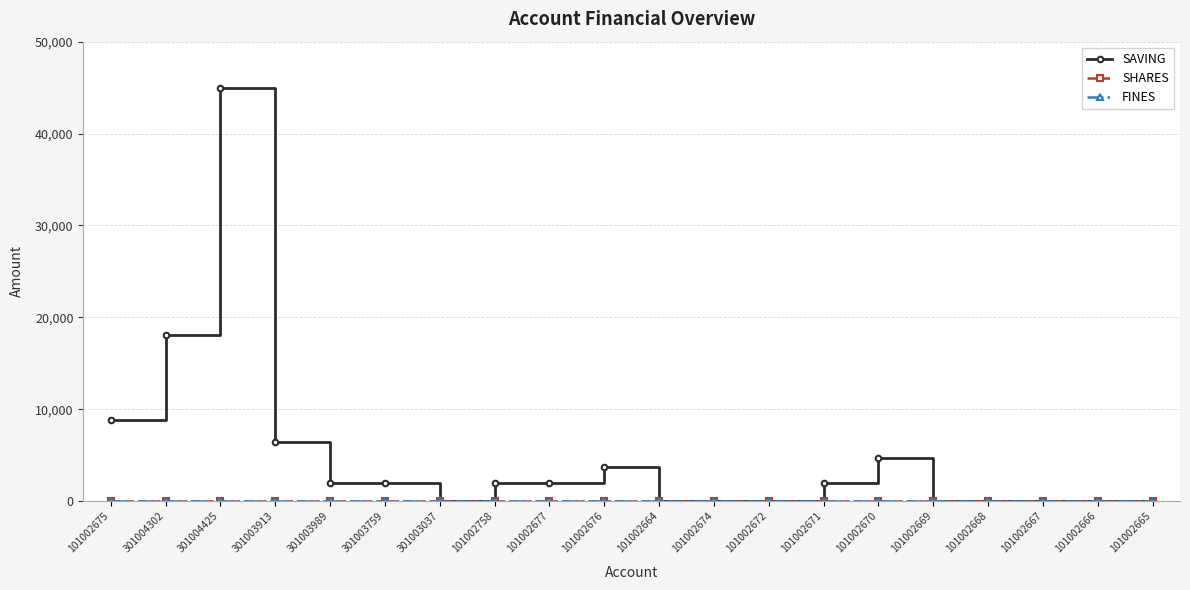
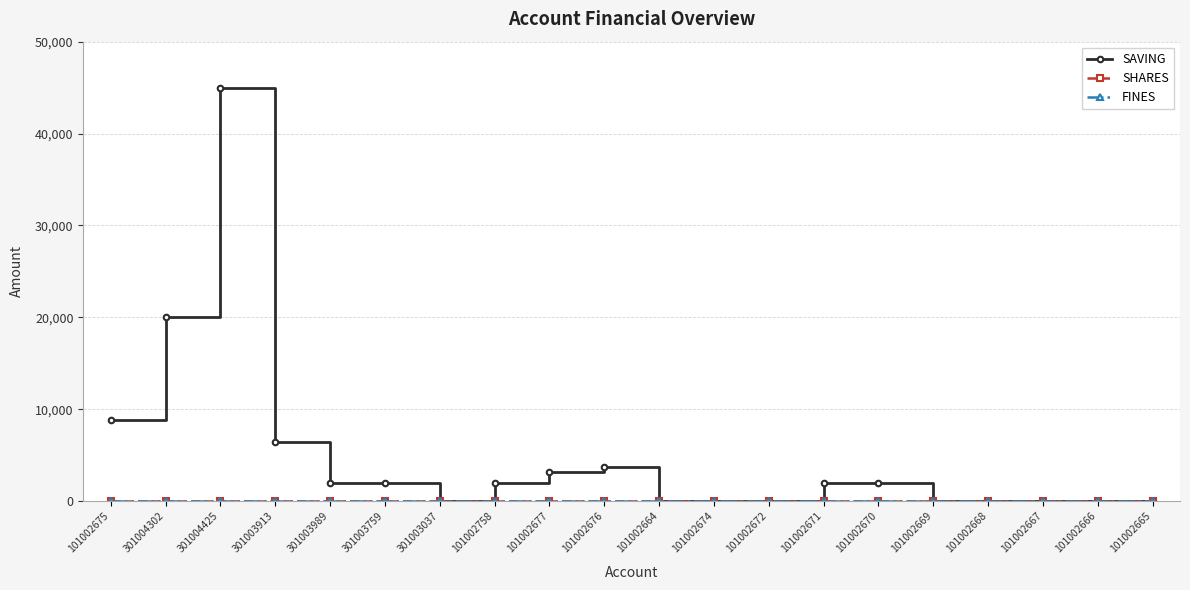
SAVING, 301004302: 18,000 -> 20,000
SAVING, 101002677: 2,000 -> 3,000
SAVING, 101002670: 5,000 -> 2,000
